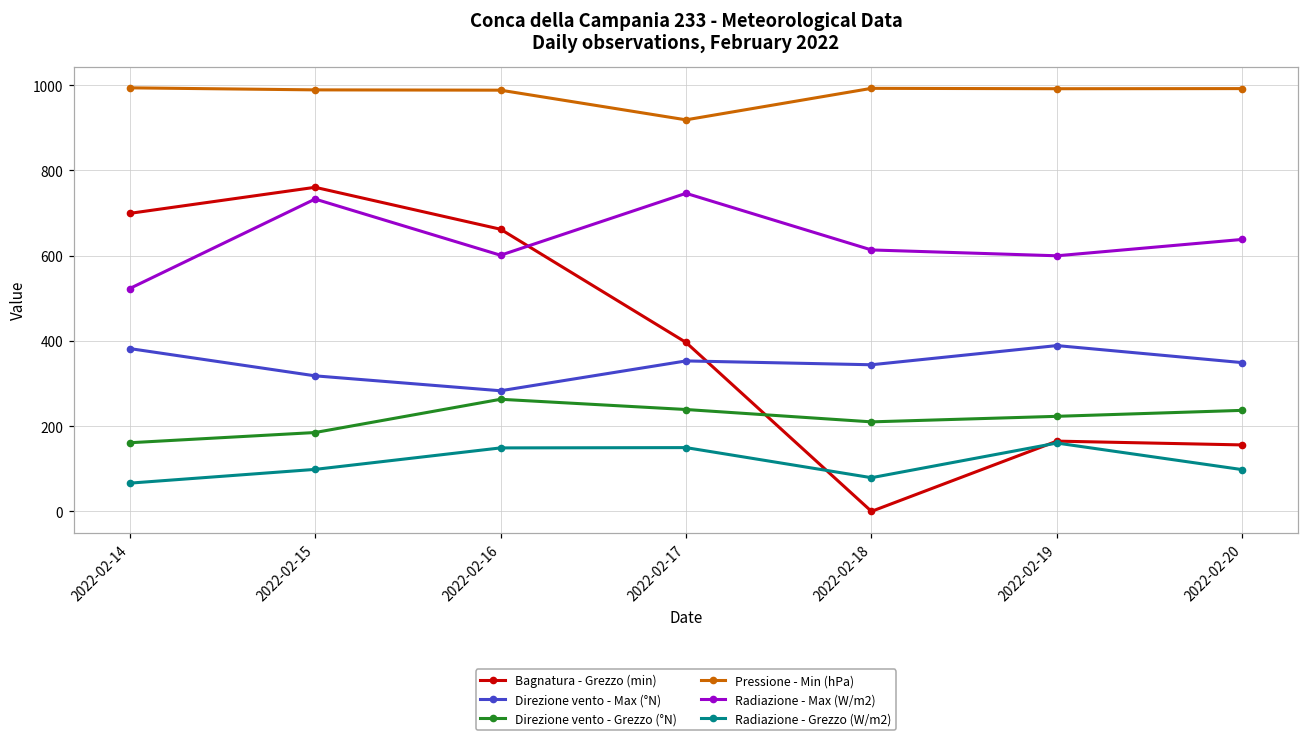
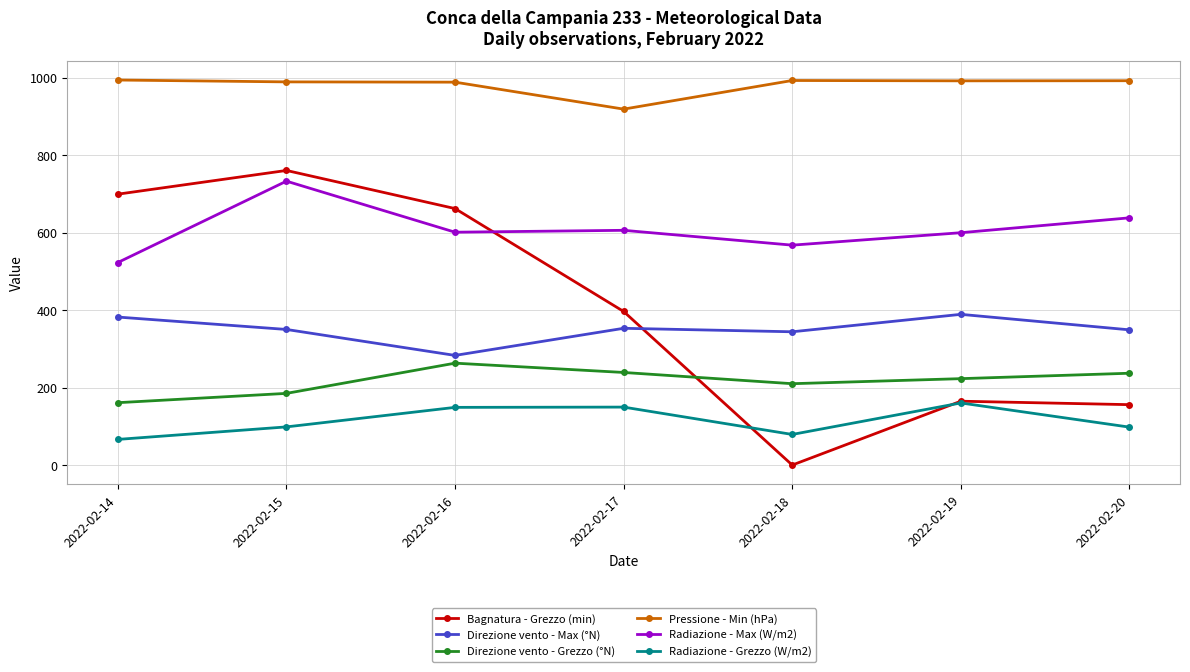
Direzione vento - Max (°N), 2022-02-15: 320 -> 350
Radiazione - Max (W/m2), 2022-02-17: 750 -> 610
Radiazione - Max (W/m2), 2022-02-18: 610 -> 570
